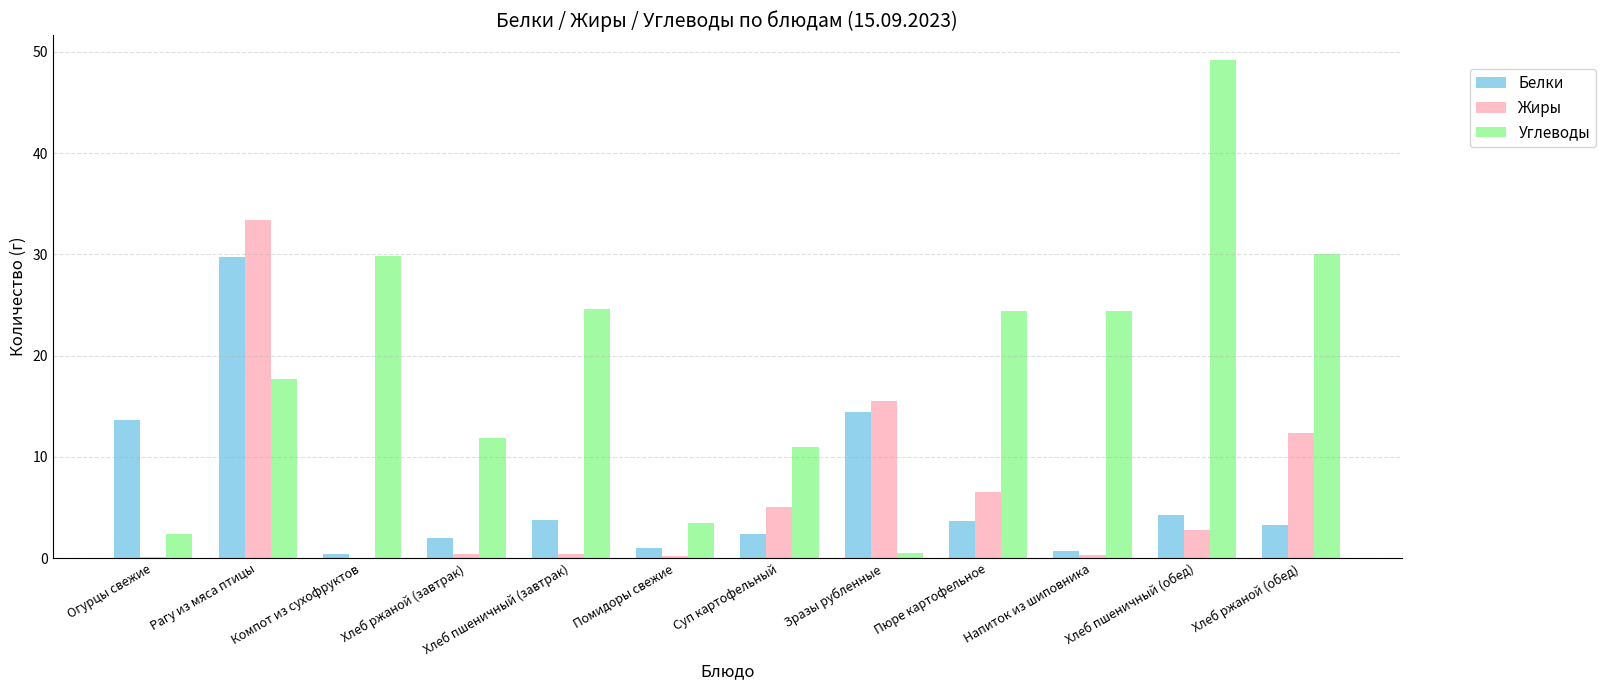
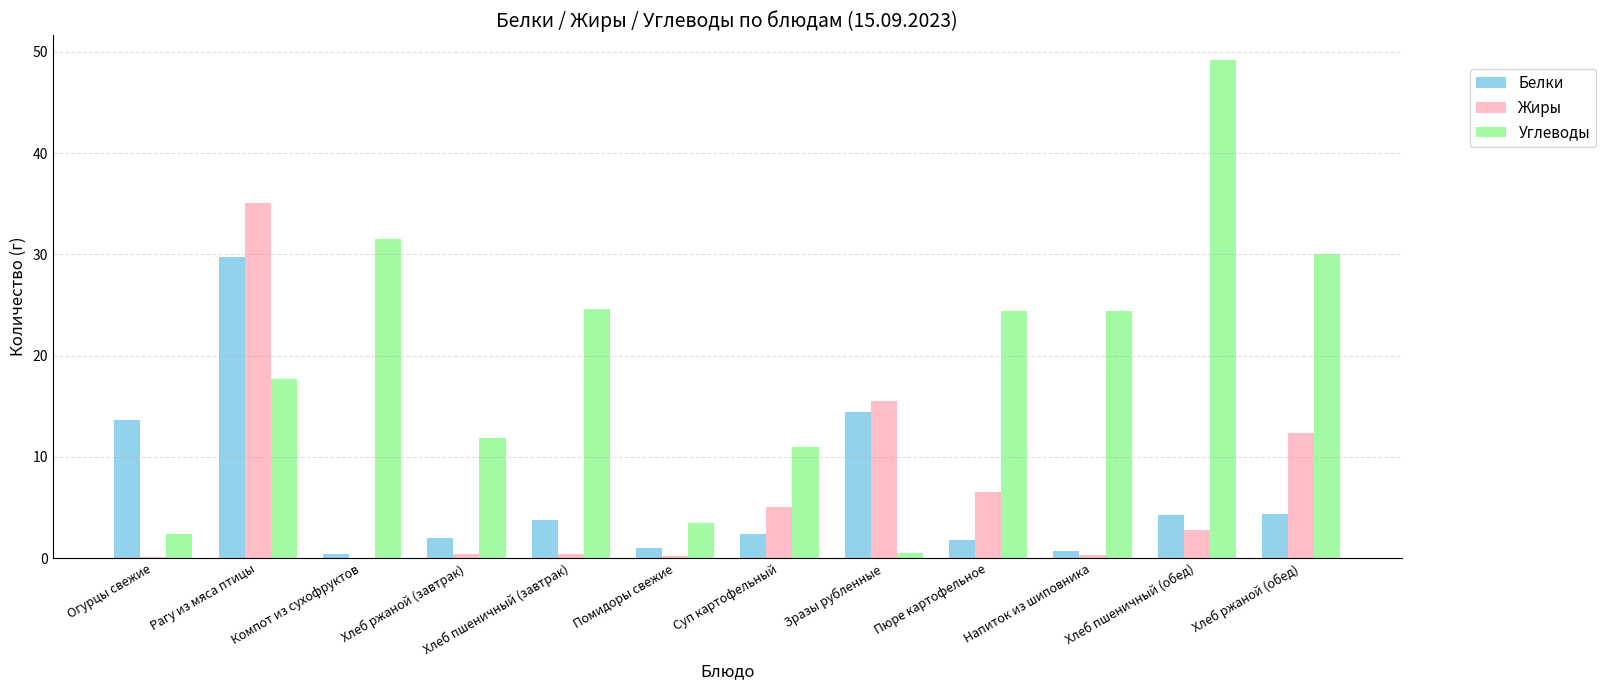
Жиры, Рагу из мяса птицы: 33.4 -> 35.1
Углеводы, Компот из сухофруктов: 29.8 -> 31.5
Белки, Пюре картофельное: 3.7 -> 1.8
Белки, Хлеб ржаной (обед): 3.3 -> 4.4
